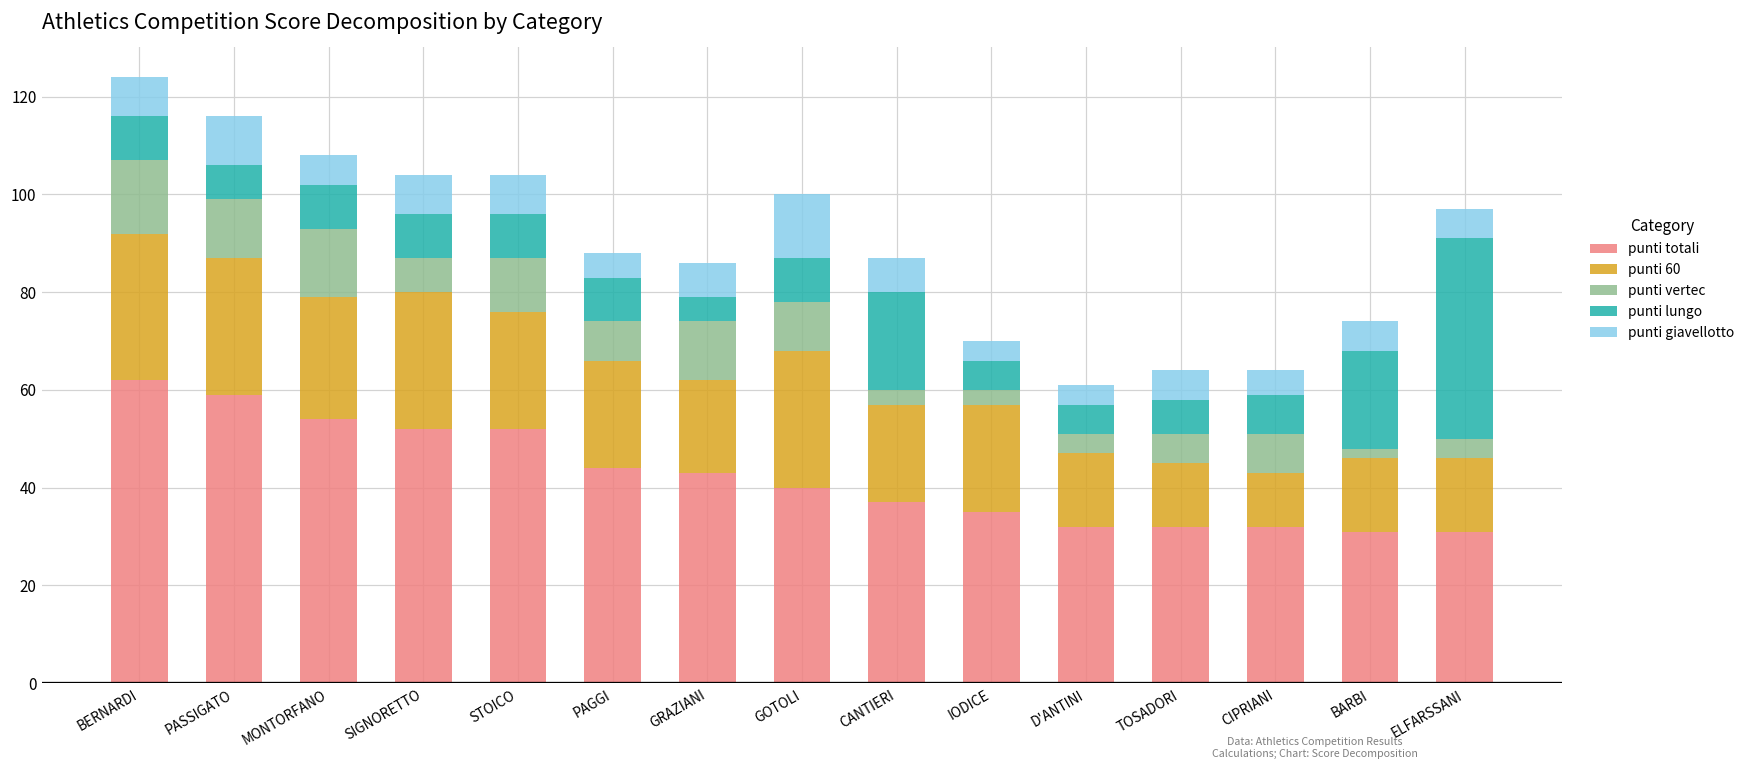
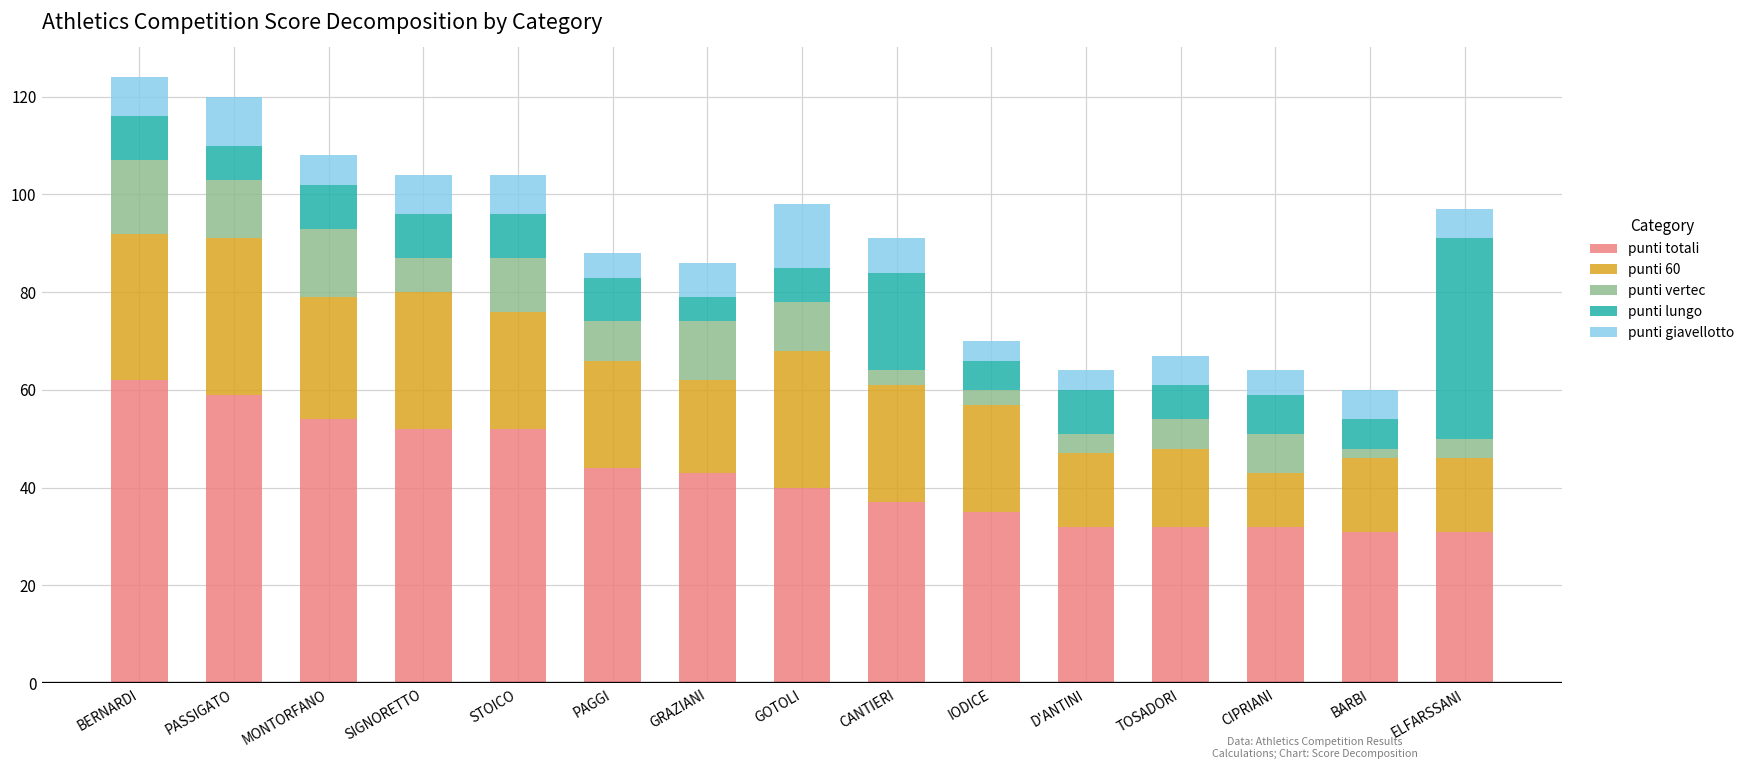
punti 60, PASSIGATO: 28 -> 32
punti lungo, GOTOLI: 9 -> 7
punti 60, CANTIERI: 20 -> 24
punti lungo, D'ANTINI: 6 -> 9
punti 60, TOSADORI: 13 -> 16
punti lungo, BARBI: 20 -> 6
